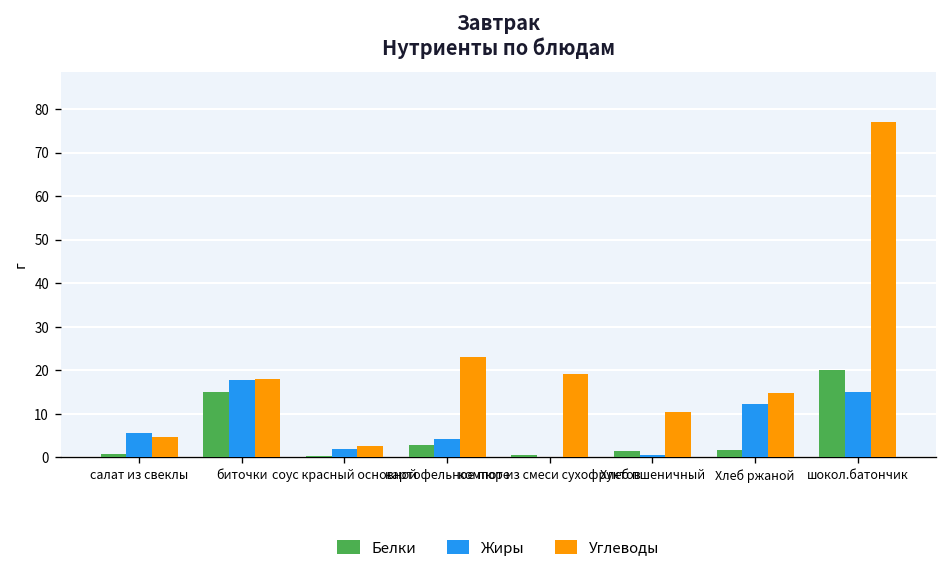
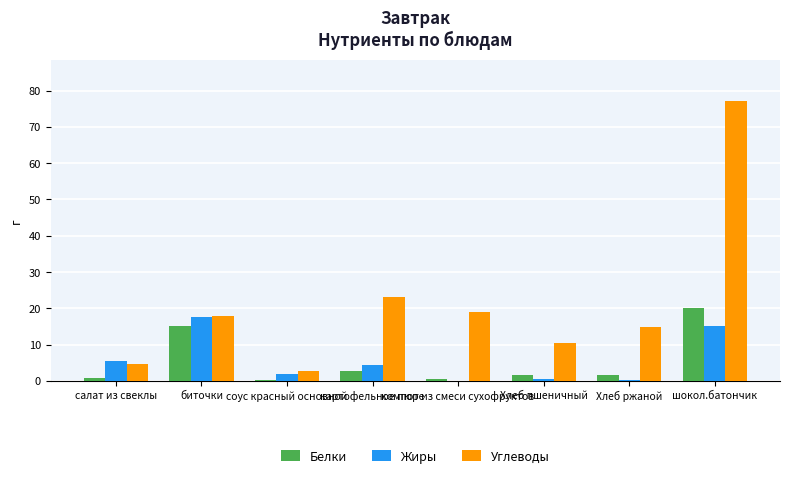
Жиры, Хлеб ржаной: 12 -> 0
